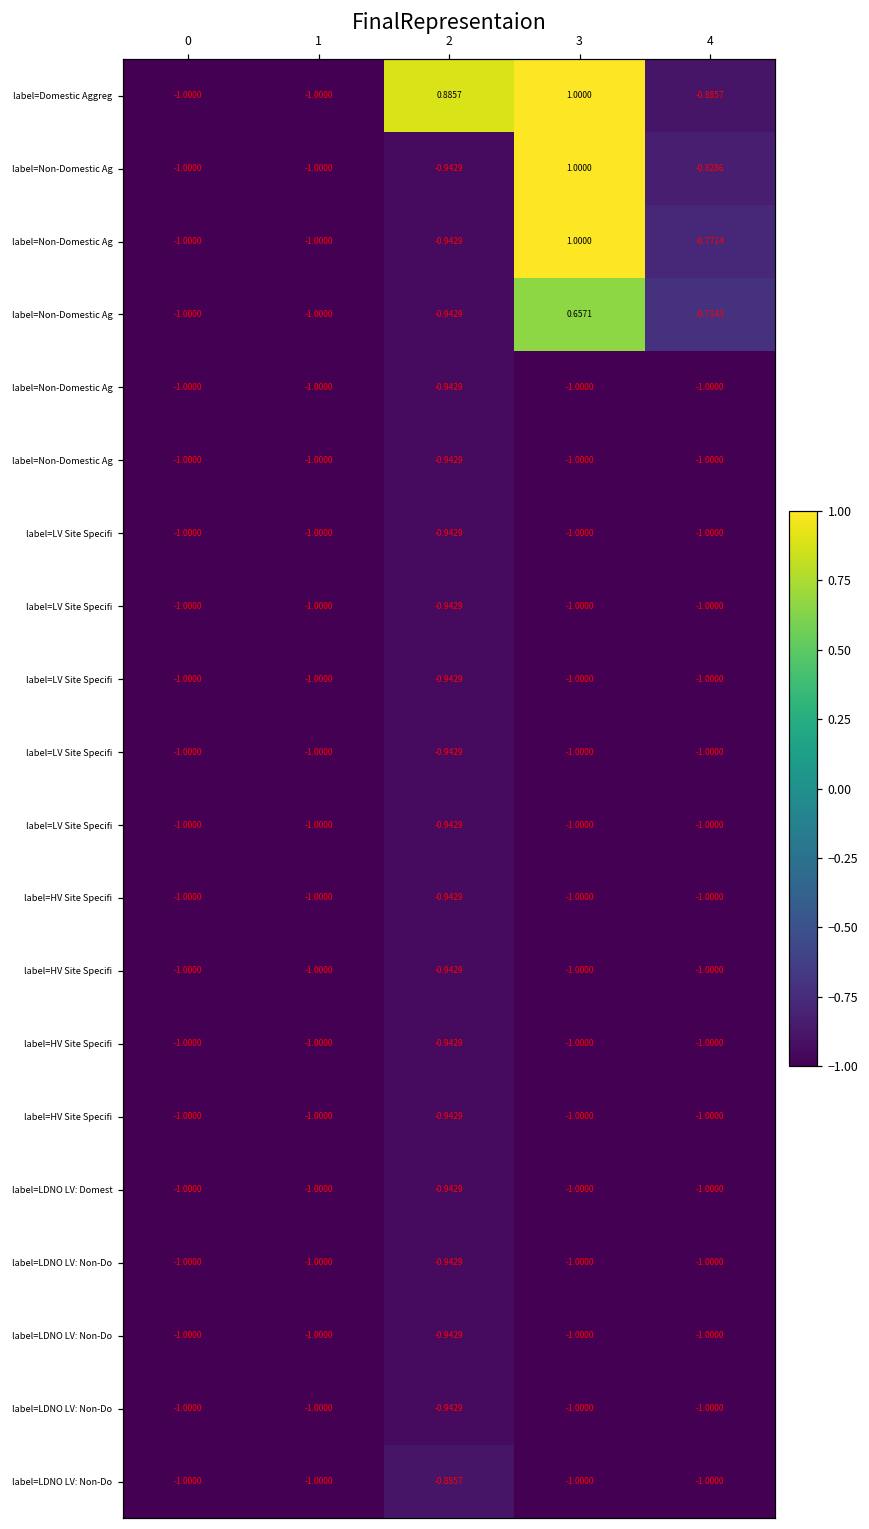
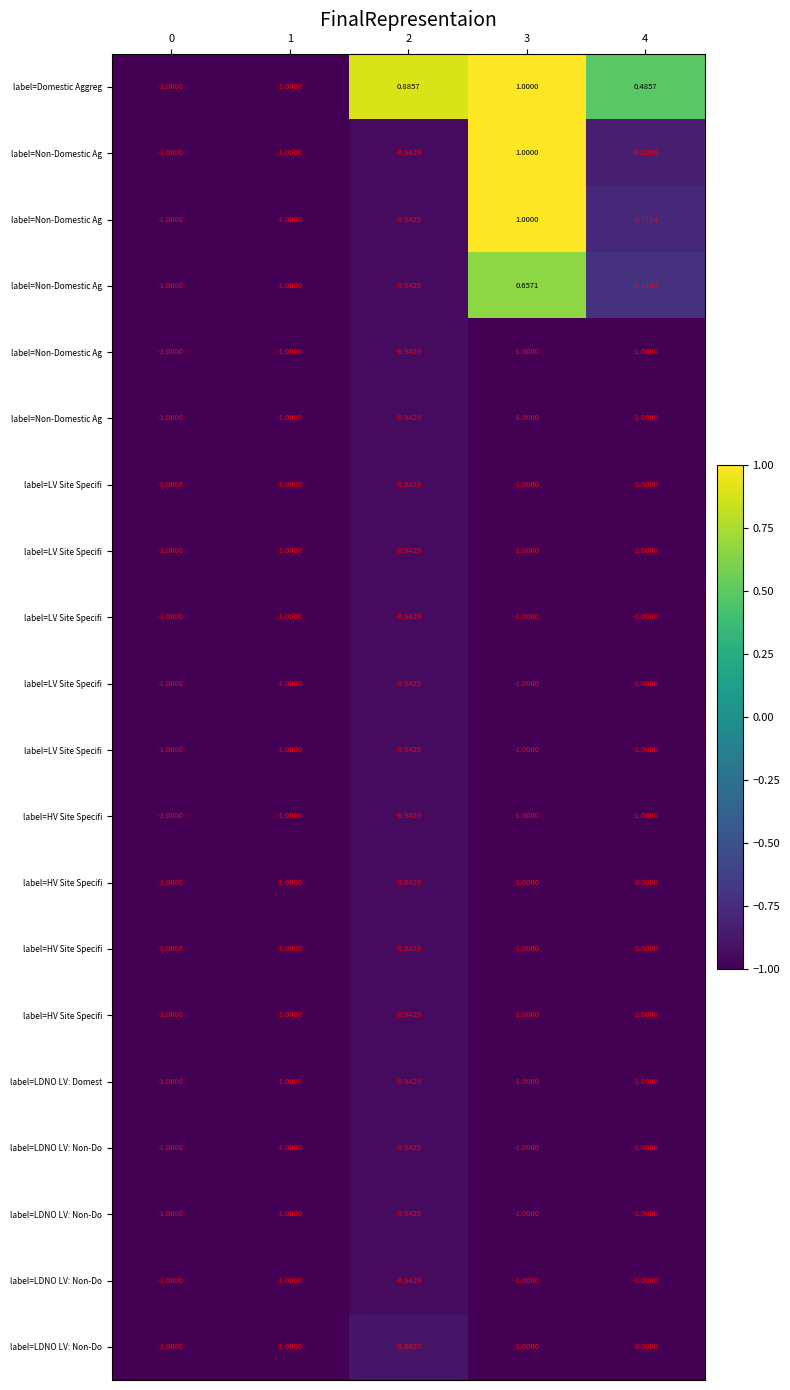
label=Domestic Aggreg, 4: -0.8857 -> 0.4857
